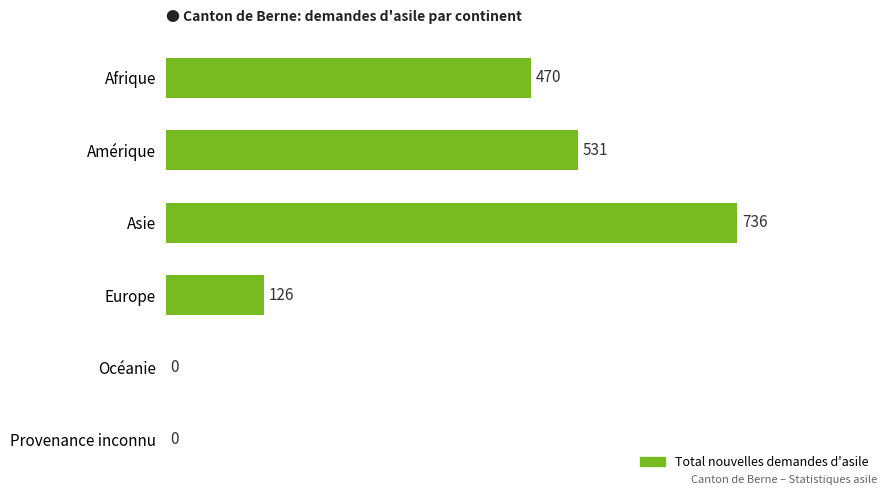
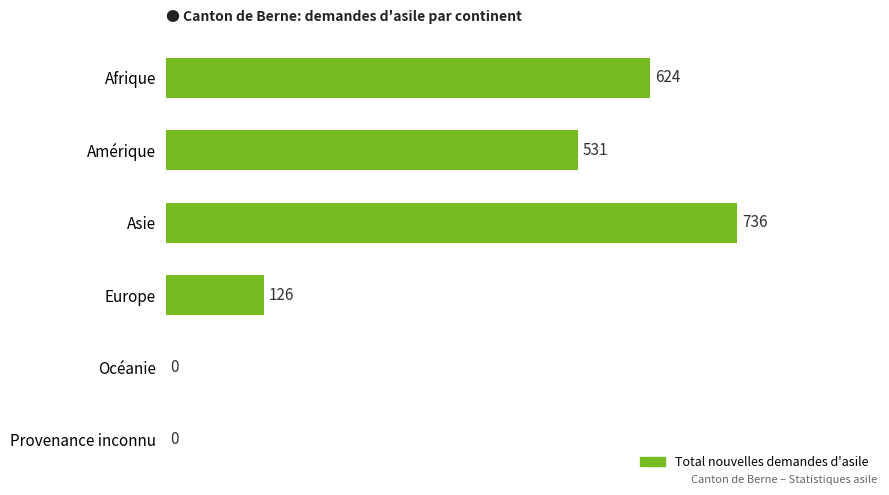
Afrique: 470 -> 624
